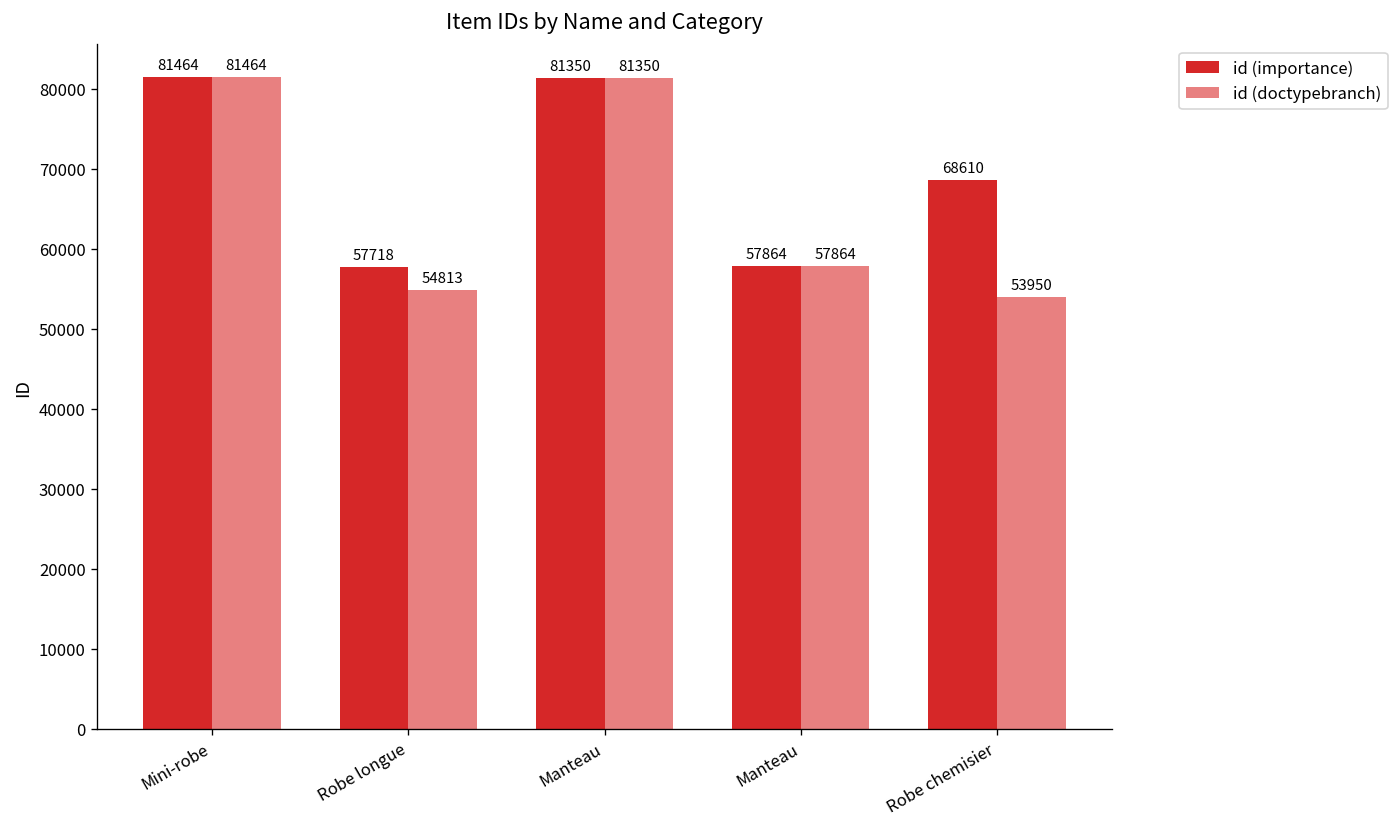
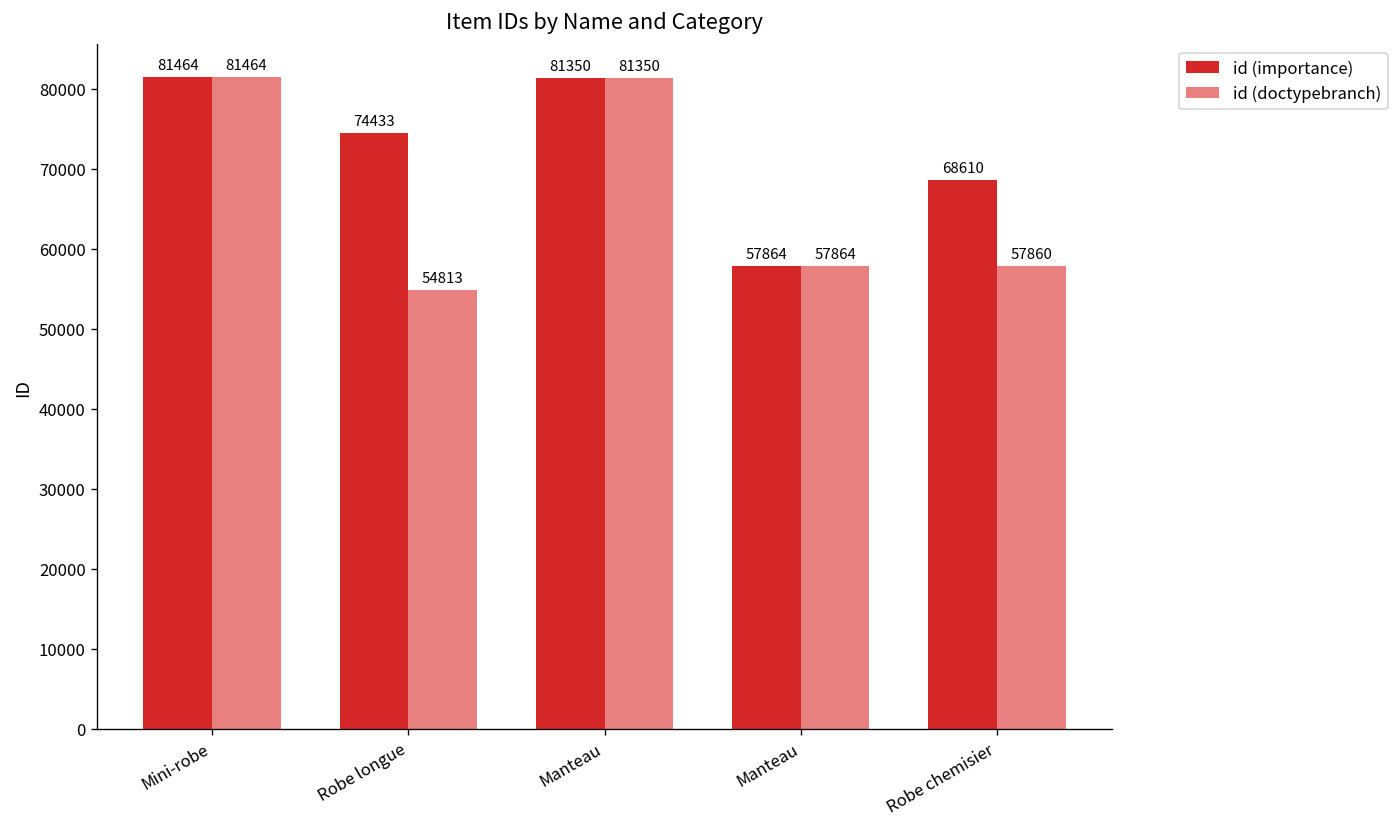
id (importance), Robe longue: 57718 -> 74433
id (doctypebranch), Robe chemisier: 53950 -> 57860
